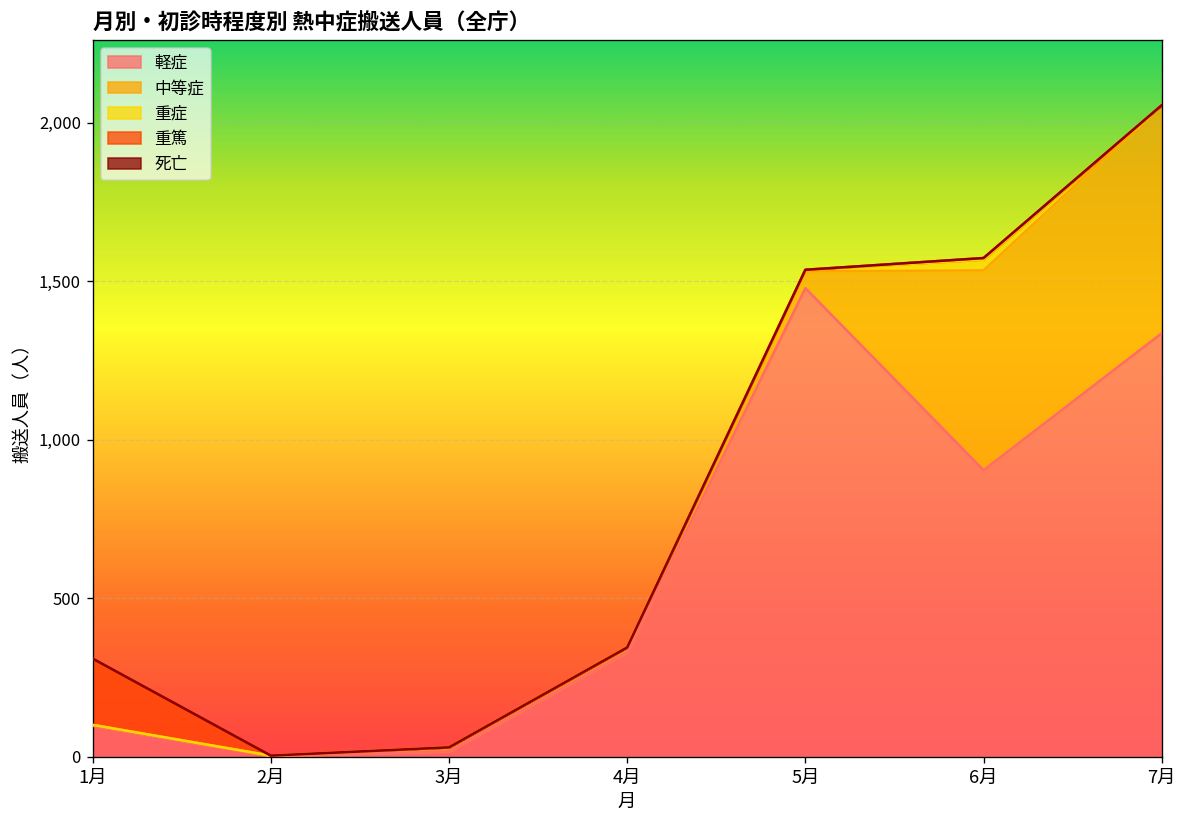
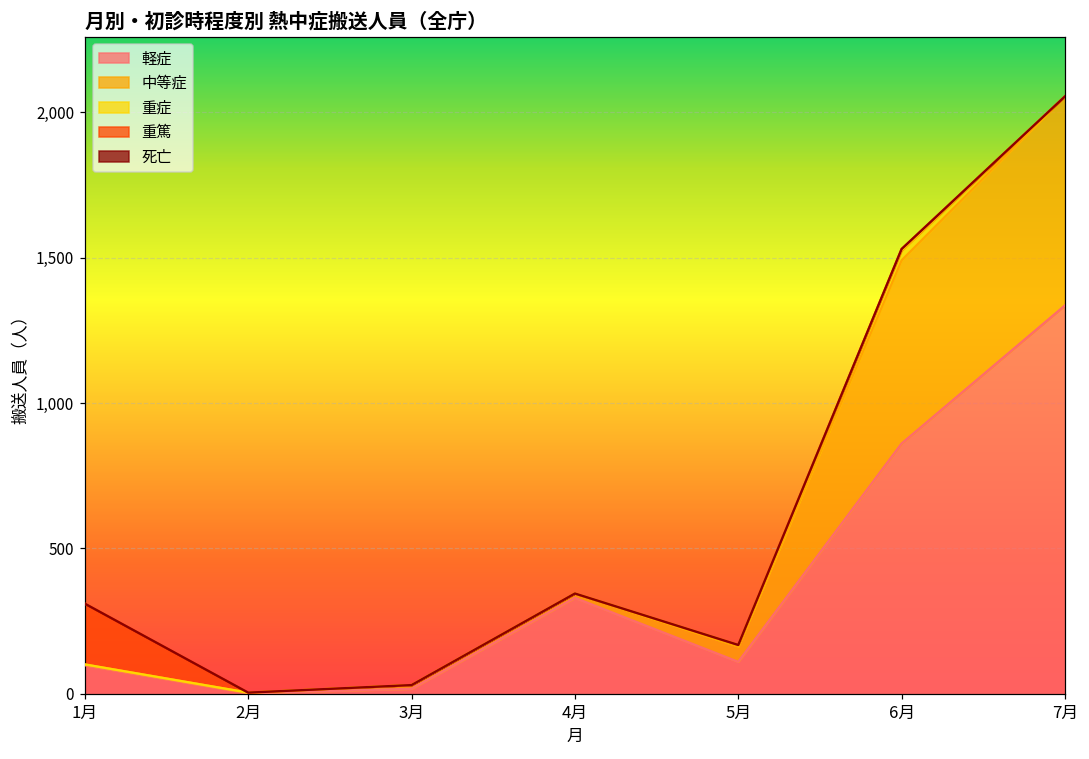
軽症, 5月: 1,480 -> 110
軽症, 6月: 900 -> 860
